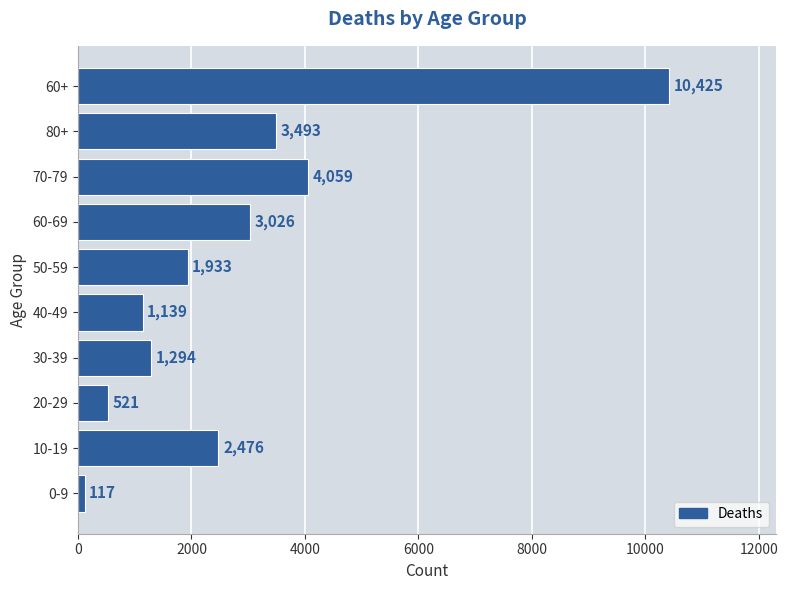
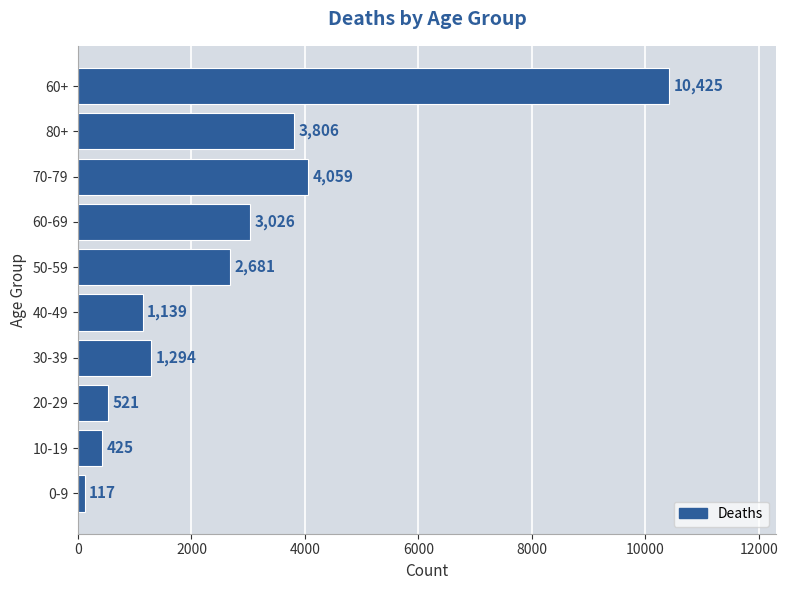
80+: 3,493 -> 3,806
50-59: 1,933 -> 2,681
10-19: 2,476 -> 425
